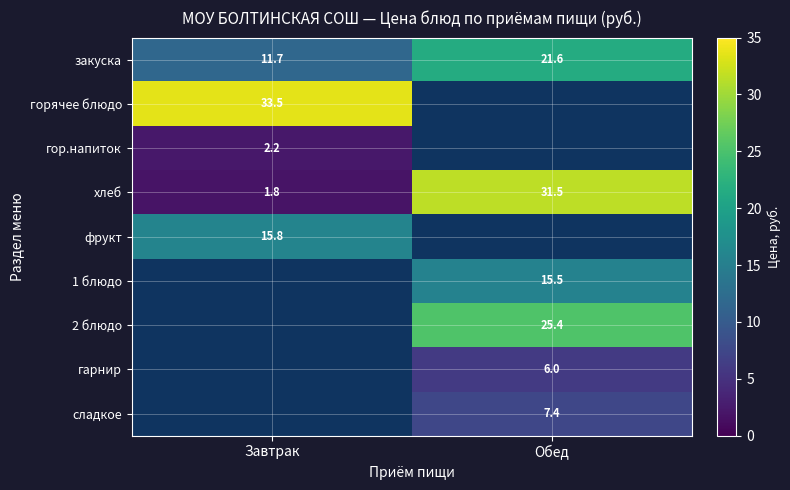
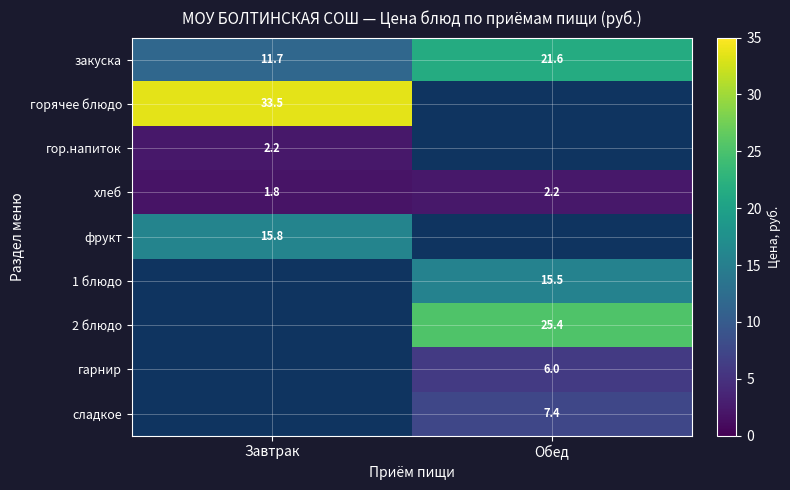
хлеб, Обед: 31.5 -> 2.2
